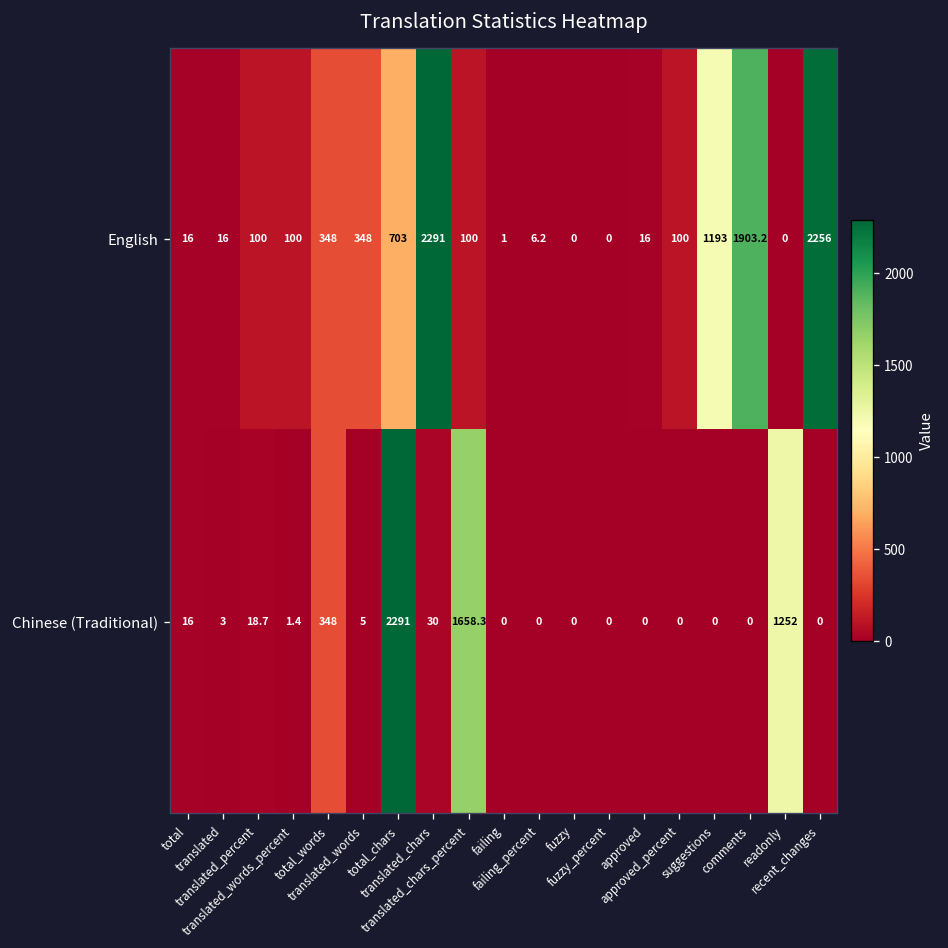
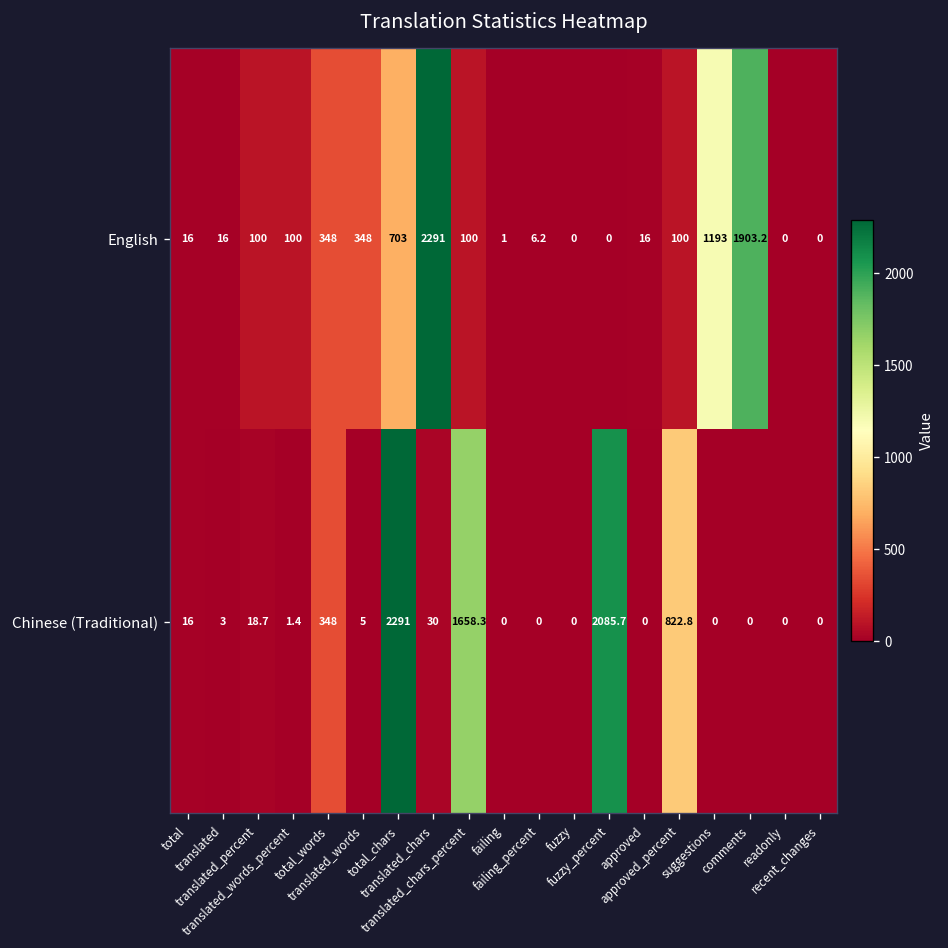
English, recent_changes: 2256 -> 0
Chinese (Traditional), fuzzy_percent: 0 -> 2085.7
Chinese (Traditional), approved_percent: 0 -> 822.8
Chinese (Traditional), readonly: 1252 -> 0
